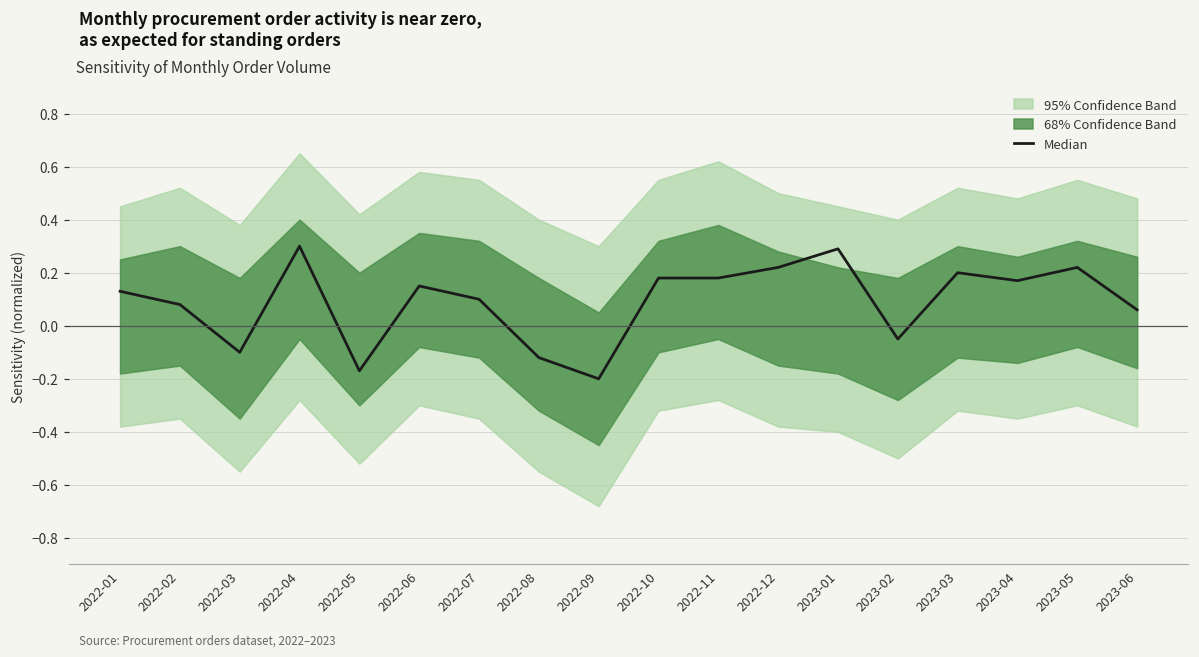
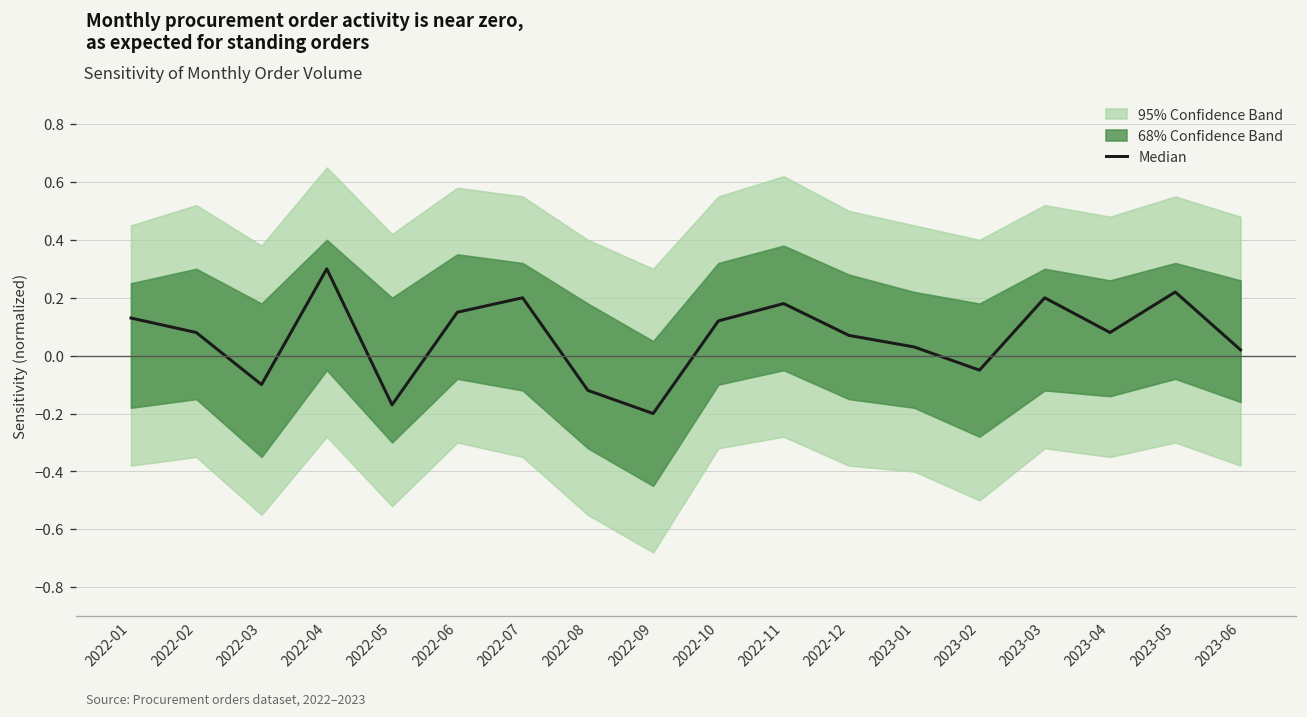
Median, 2022-07: 0.1 -> 0.2
Median, 2022-10: 0.18 -> 0.12
Median, 2022-12: 0.22 -> 0.07
Median, 2023-01: 0.29 -> 0.03
Median, 2023-04: 0.17 -> 0.08
Median, 2023-06: 0.06 -> 0.02
